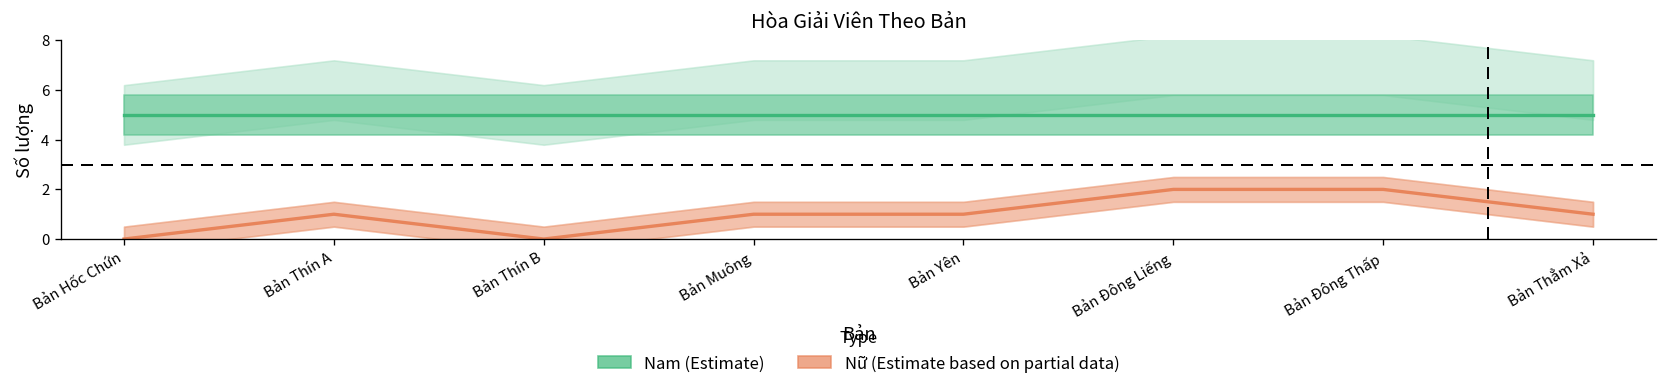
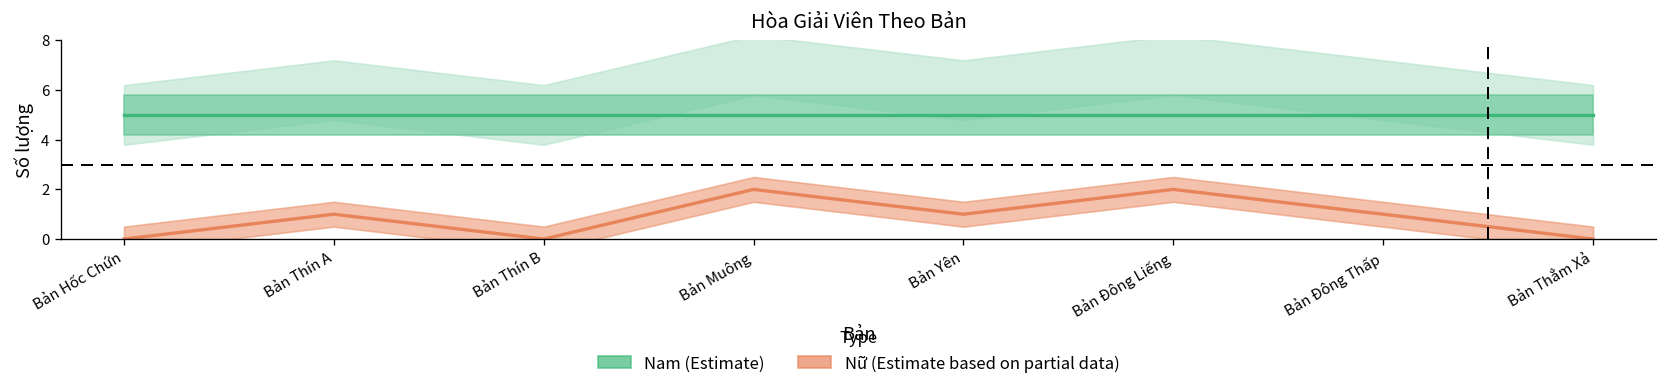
Nữ (Estimate based on partial data), Bản Muông: 1 -> 2
Nữ (Estimate based on partial data), Bản Đông Thấp: 2 -> 1
Nữ (Estimate based on partial data), Bản Thẳm Xả: 1 -> 0
